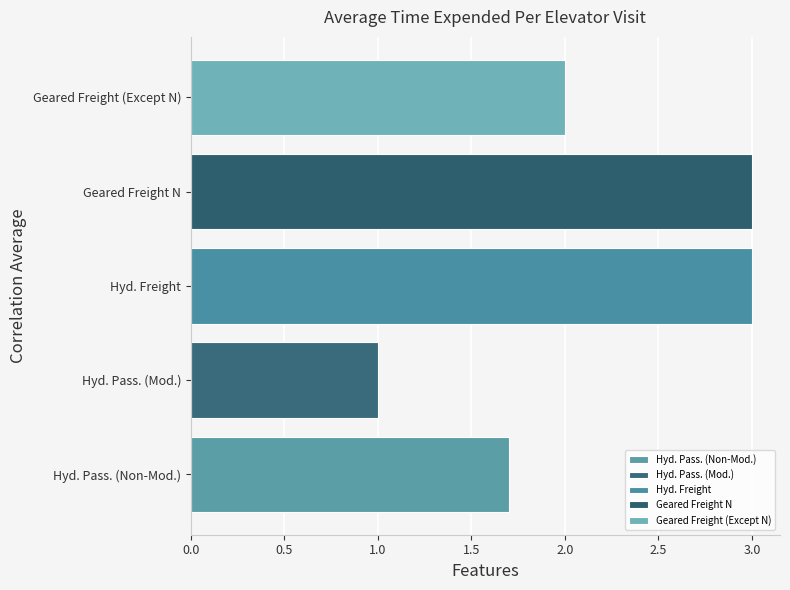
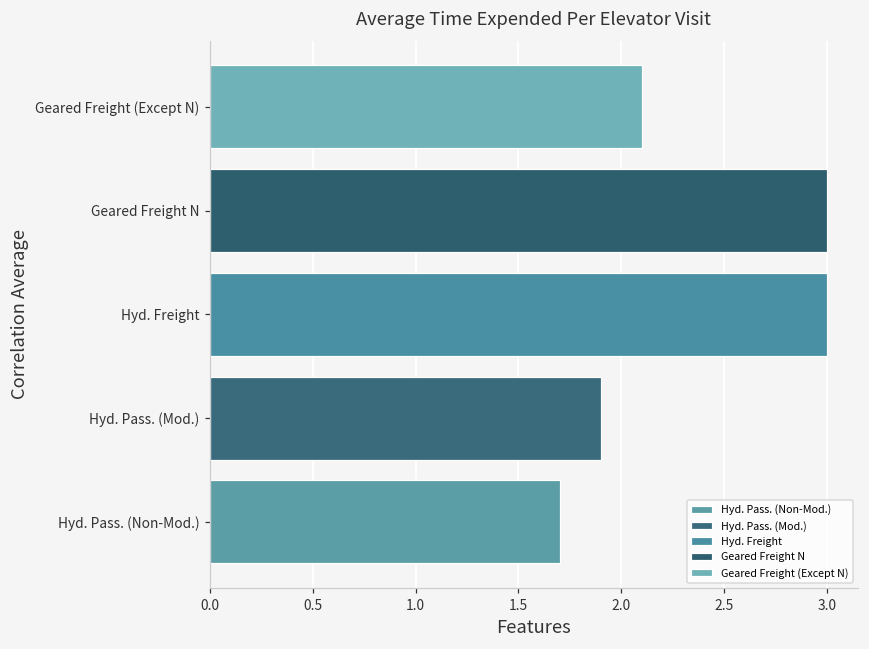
Geared Freight (Except N): 2.0 -> 2.1
Hyd. Pass. (Mod.): 1.0 -> 1.9
